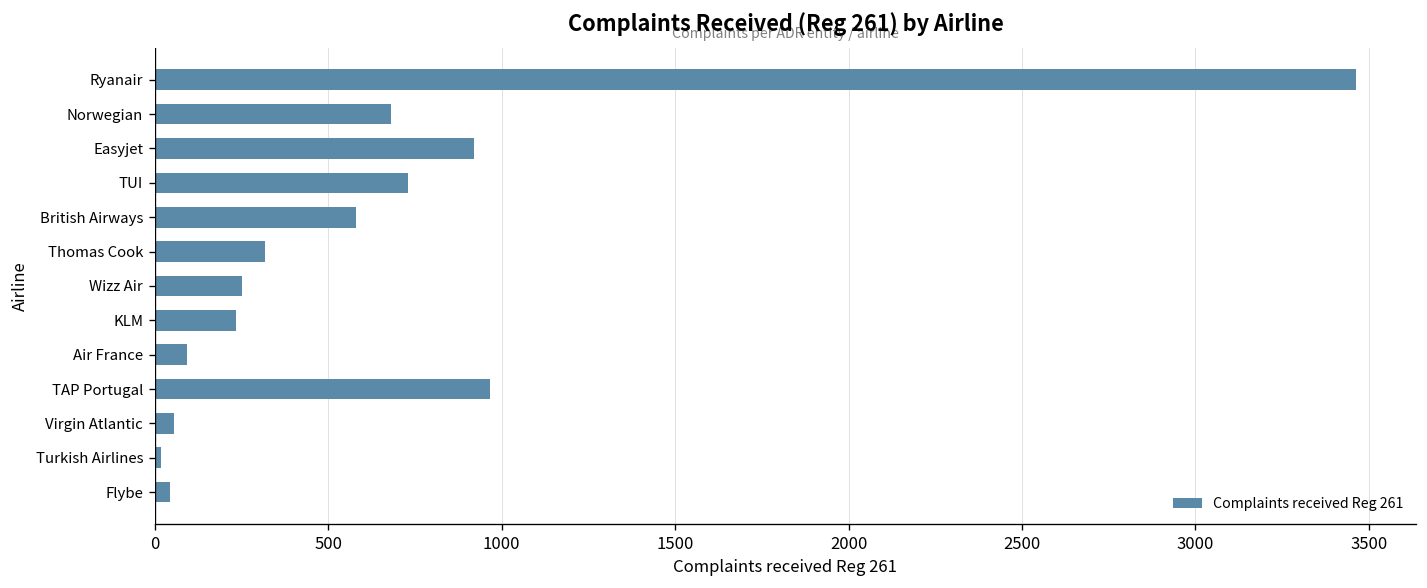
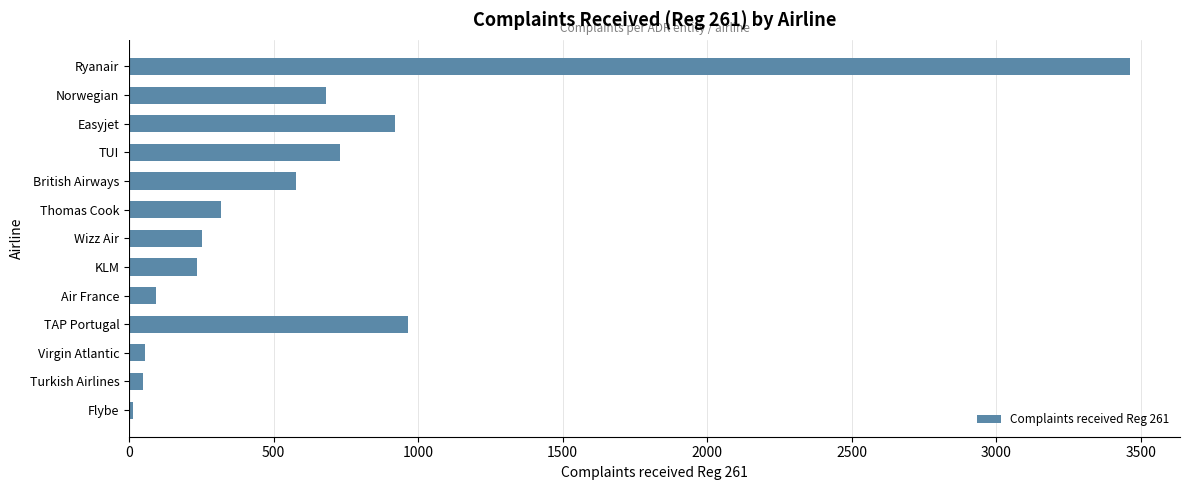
Turkish Airlines: 20 -> 50
Flybe: 40 -> 20
